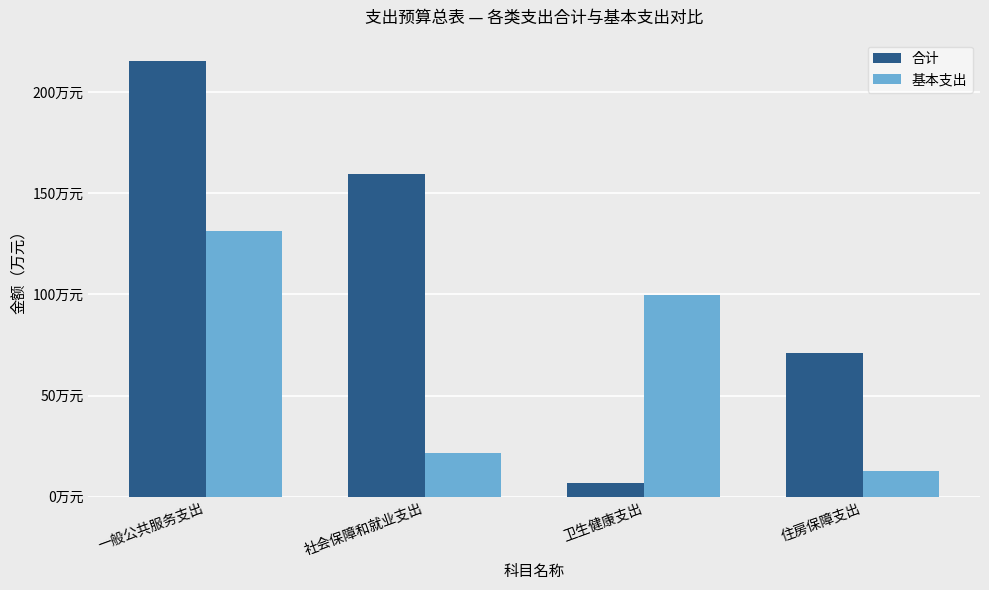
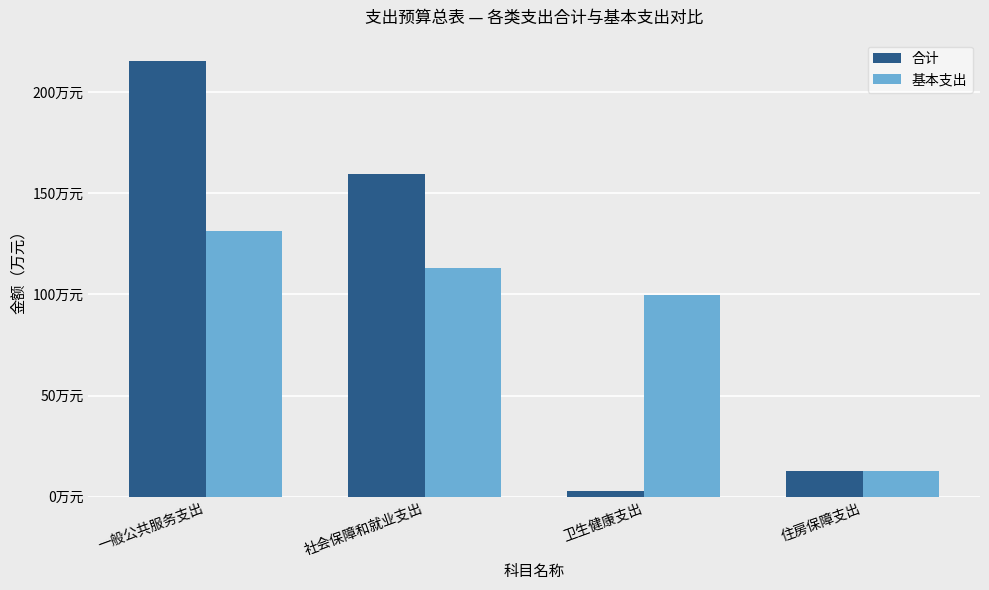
基本支出, 社会保障和就业支出: 22万元 -> 113万元
合计, 卫生健康支出: 7万元 -> 3万元
合计, 住房保障支出: 71万元 -> 13万元
